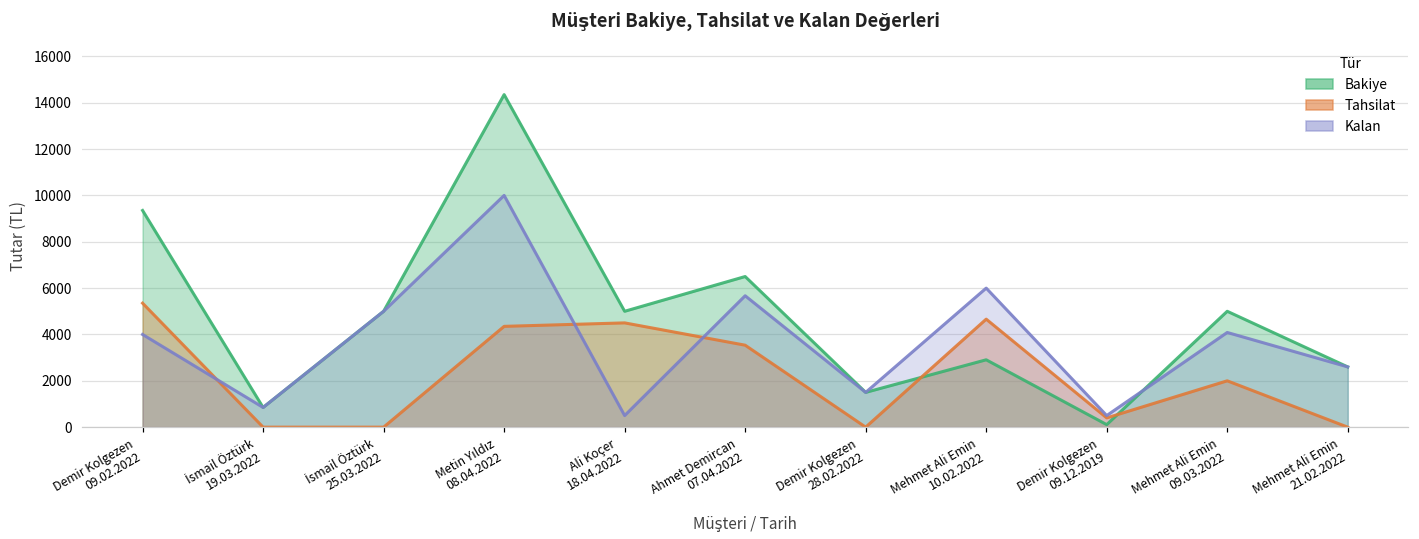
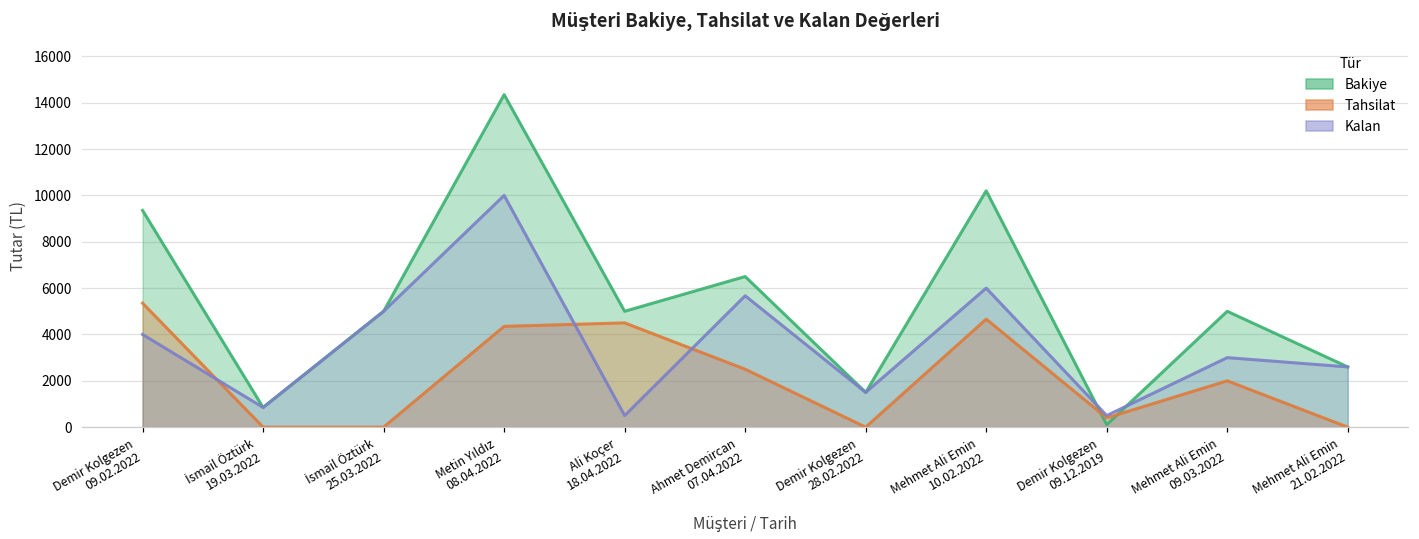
Tahsilat, Ahmet Demircan 07.04.2022: 3500 -> 2500
Bakiye, Mehmet Ali Emin 10.02.2022: 2900 -> 10200
Kalan, Mehmet Ali Emin 09.03.2022: 4100 -> 3000
